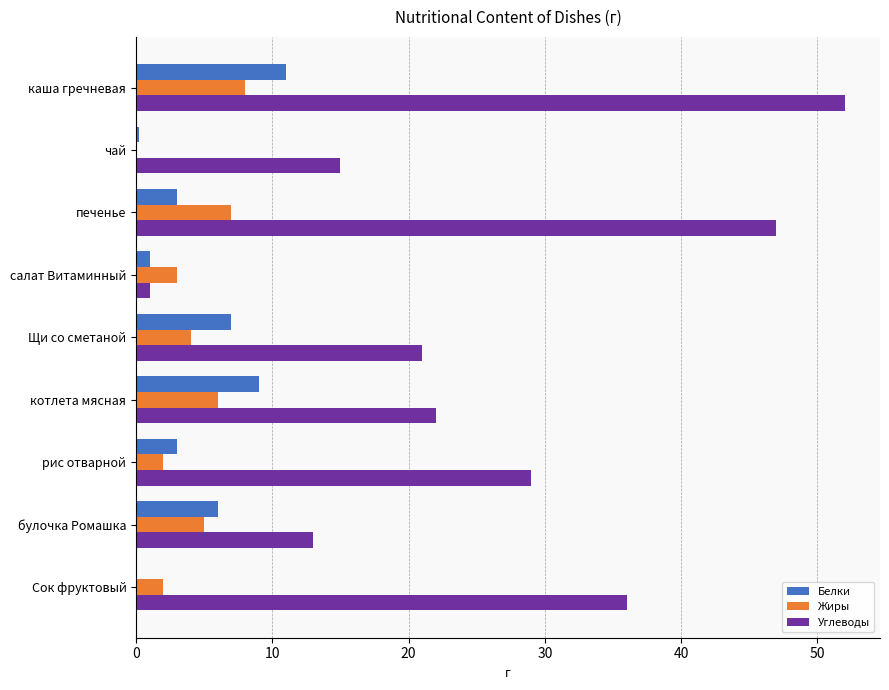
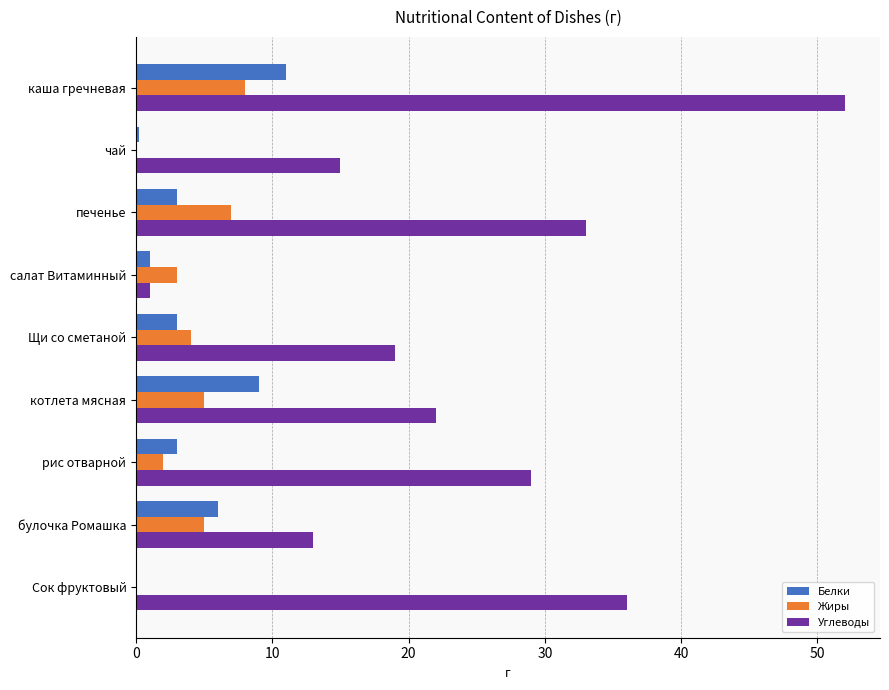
Углеводы, печенье: 47 -> 33
Белки, Щи со сметаной: 7 -> 3
Углеводы, Щи со сметаной: 21 -> 19
Жиры, котлета мясная: 6 -> 5
Жиры, Сок фруктовый: 2 -> 0
